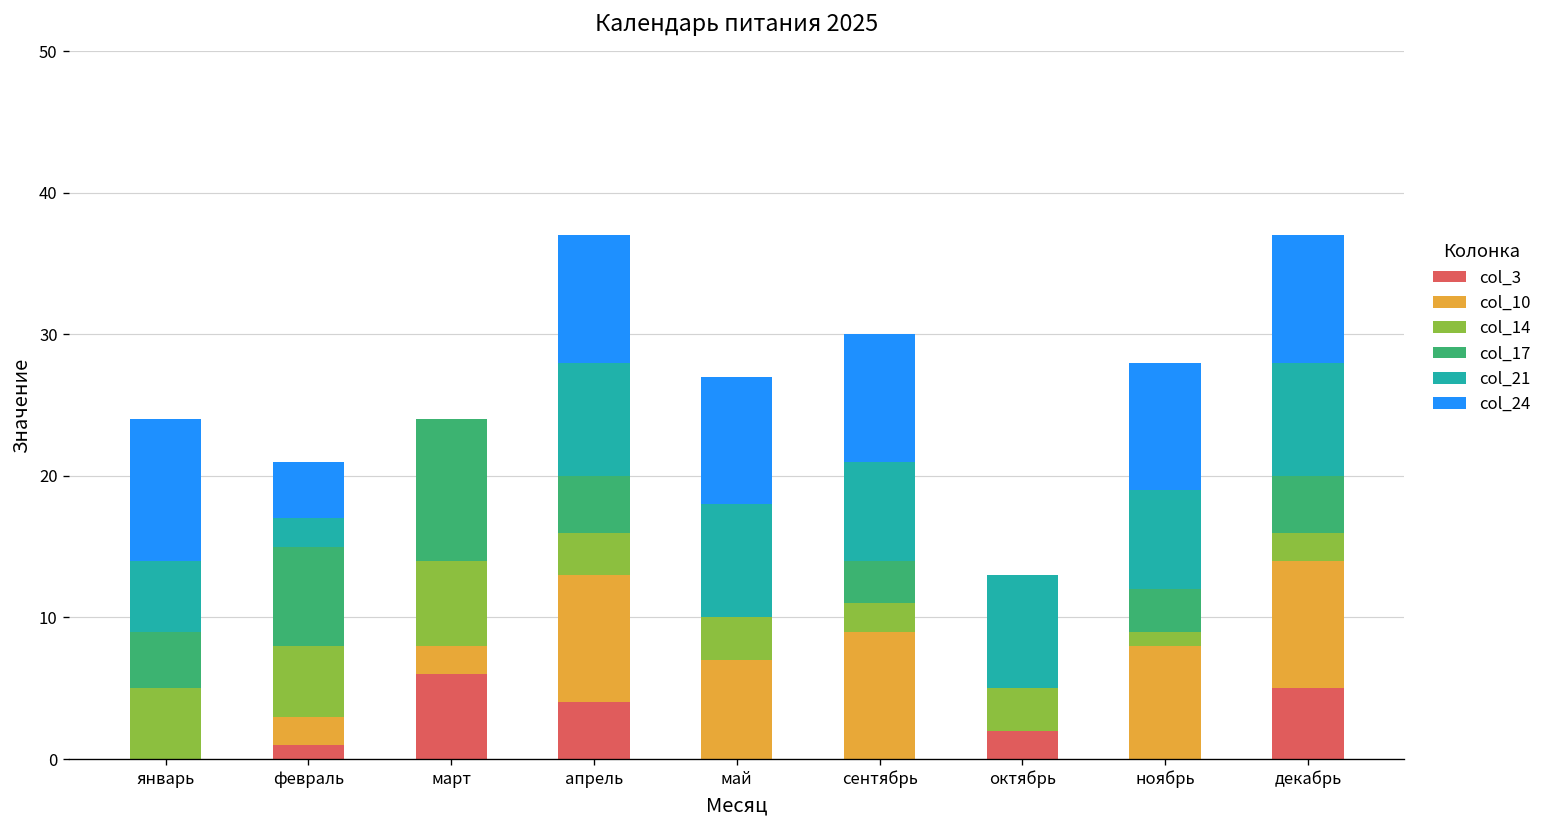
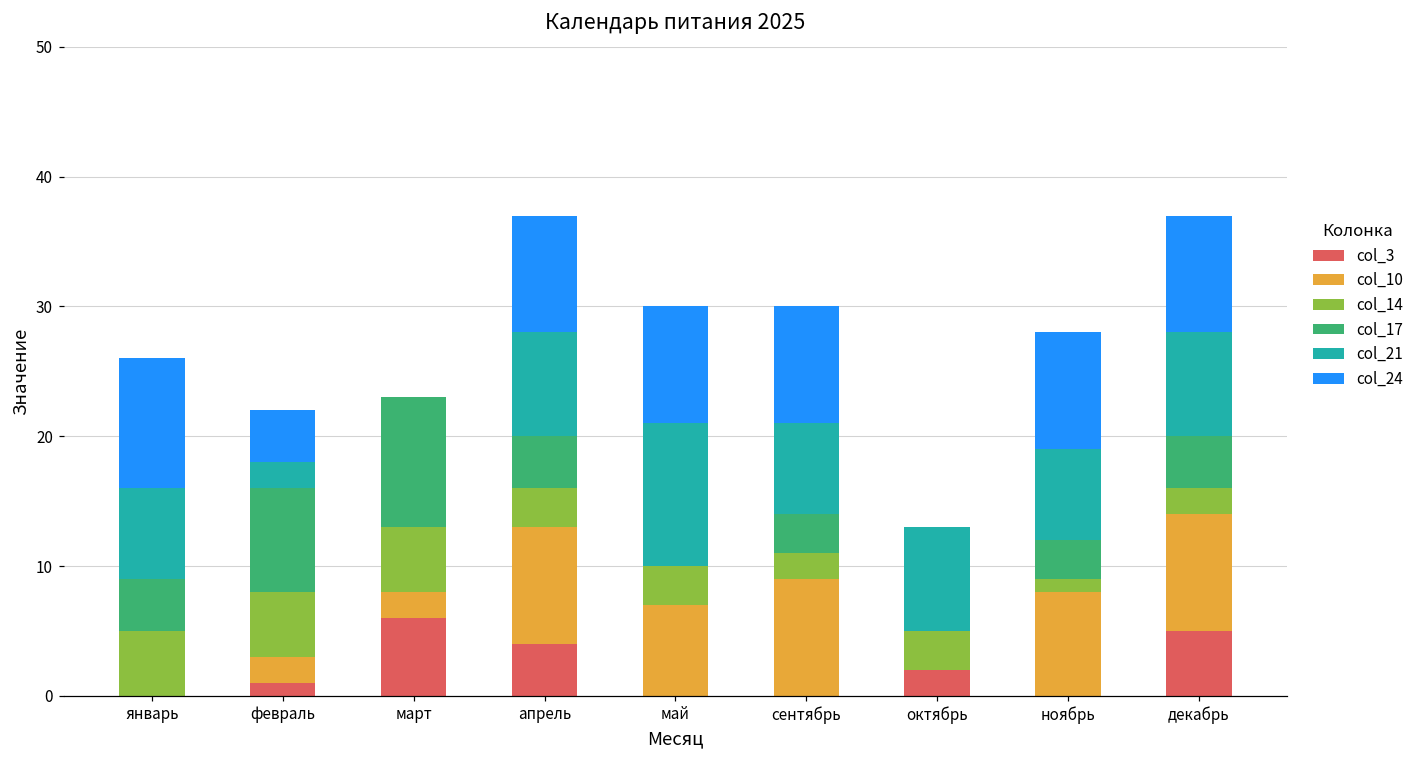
col_21, январь: 5 -> 7
col_17, февраль: 7 -> 8
col_14, март: 6 -> 5
col_21, май: 8 -> 11
